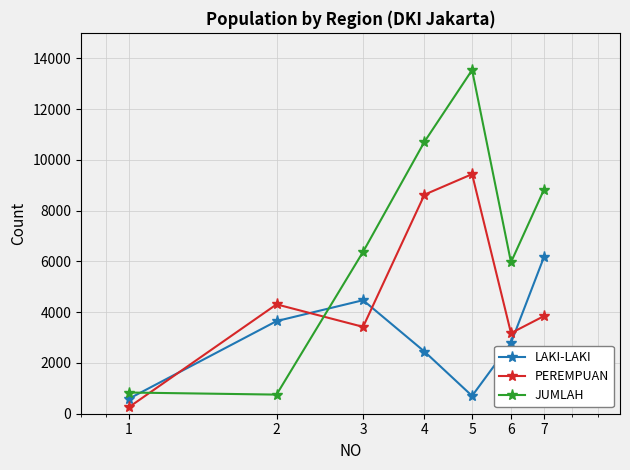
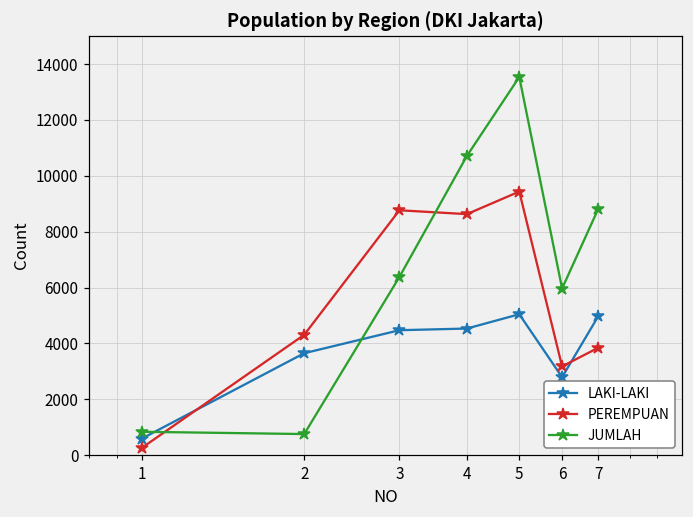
PEREMPUAN, 3: 3400 -> 8800
LAKI-LAKI, 4: 2400 -> 4500
LAKI-LAKI, 5: 700 -> 5000
LAKI-LAKI, 7: 6200 -> 5000
